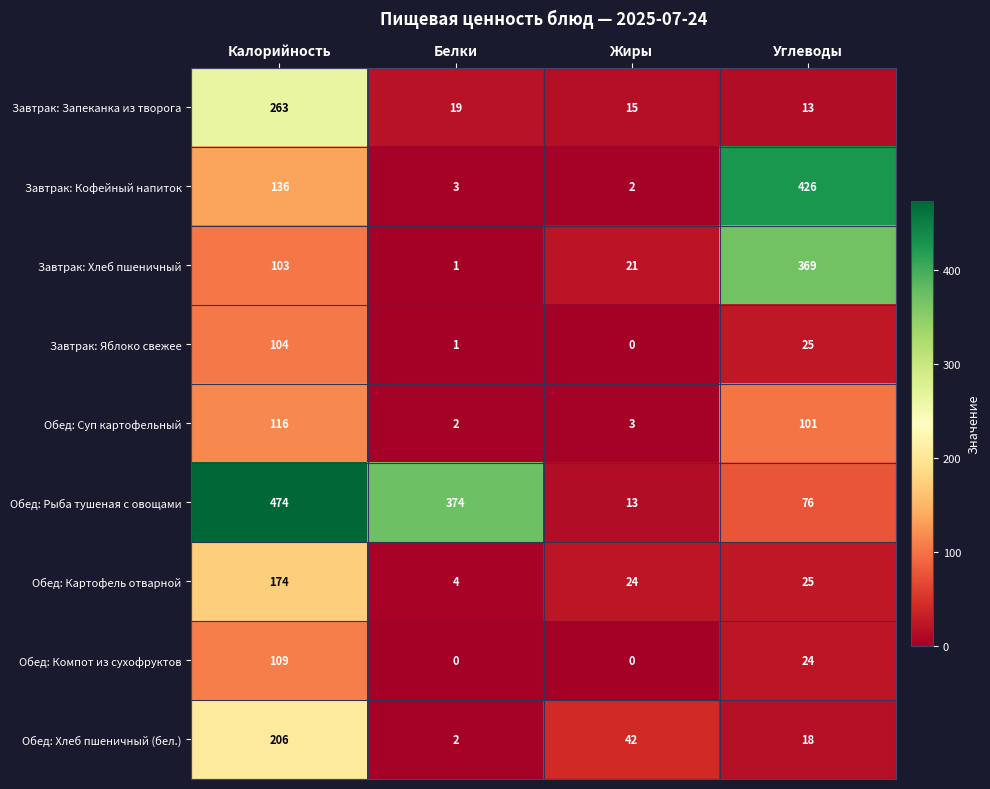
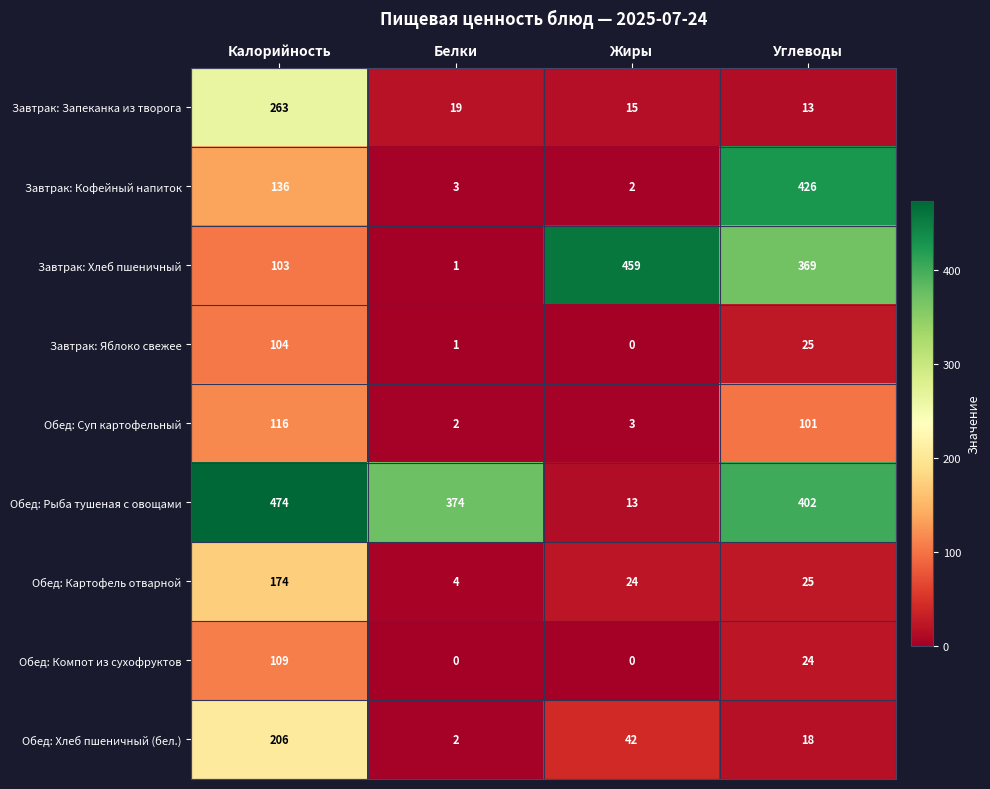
Завтрак: Хлеб пшеничный, Жиры: 21 -> 459
Обед: Рыба тушеная с овощами, Углеводы: 76 -> 402
